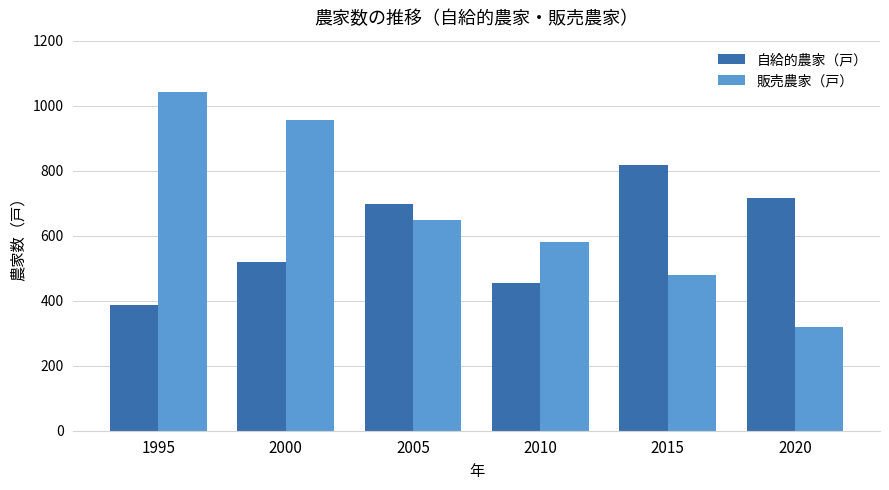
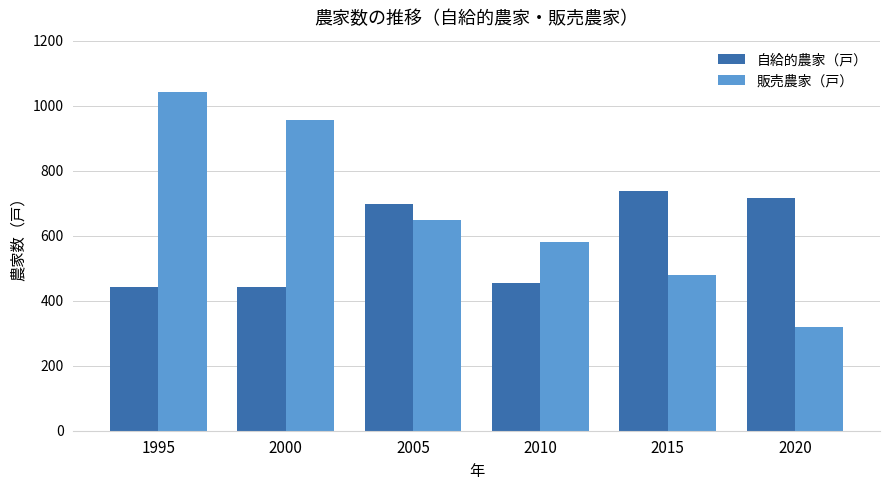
自給的農家（戸）, 1995: 390 -> 440
自給的農家（戸）, 2000: 520 -> 440
自給的農家（戸）, 2015: 820 -> 740
